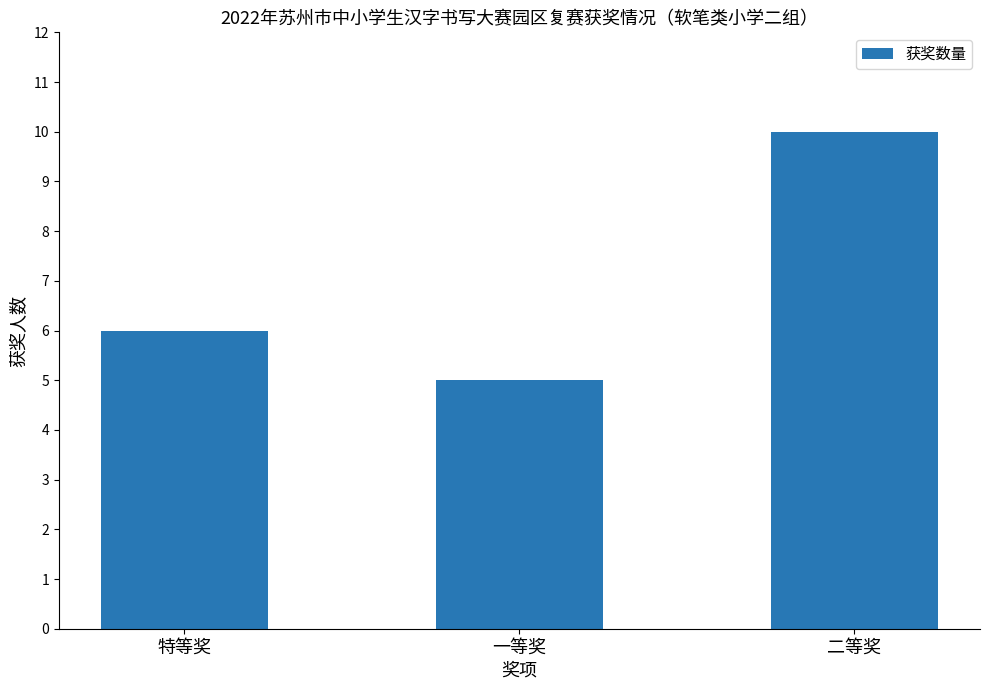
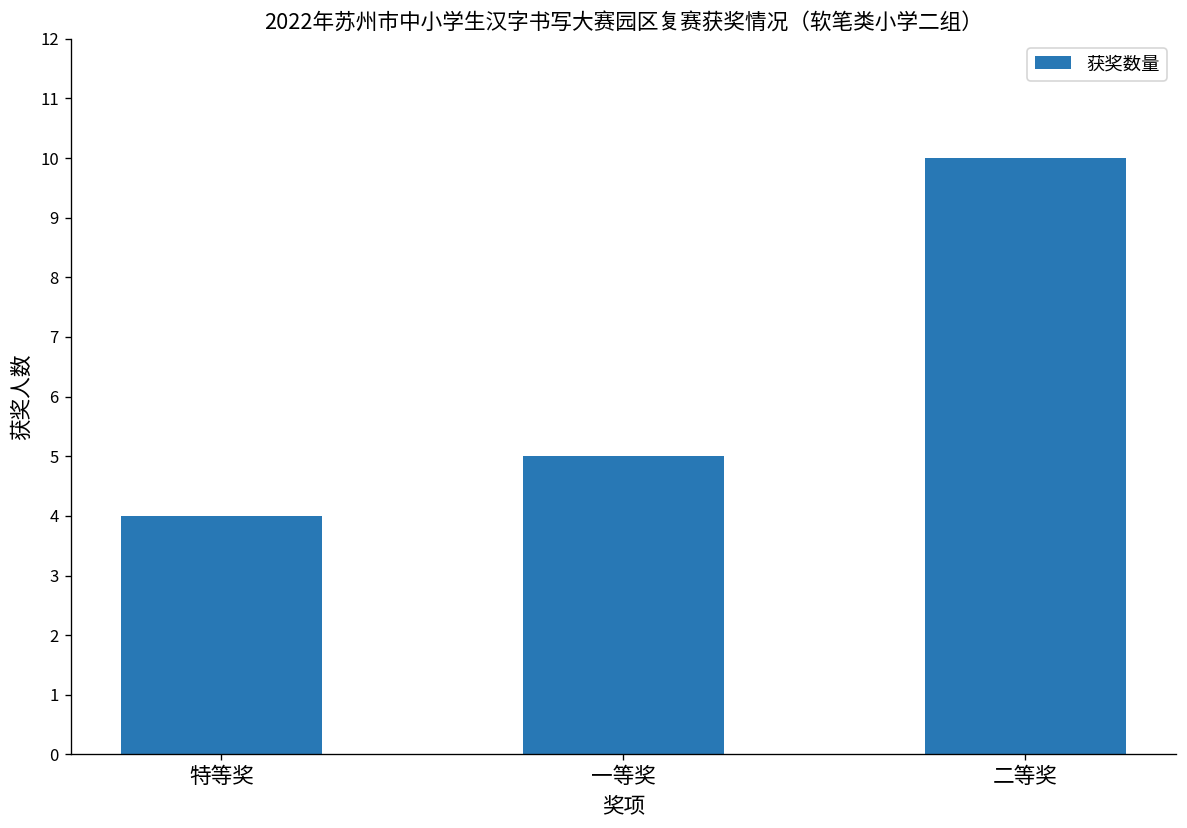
特等奖: 6 -> 4
